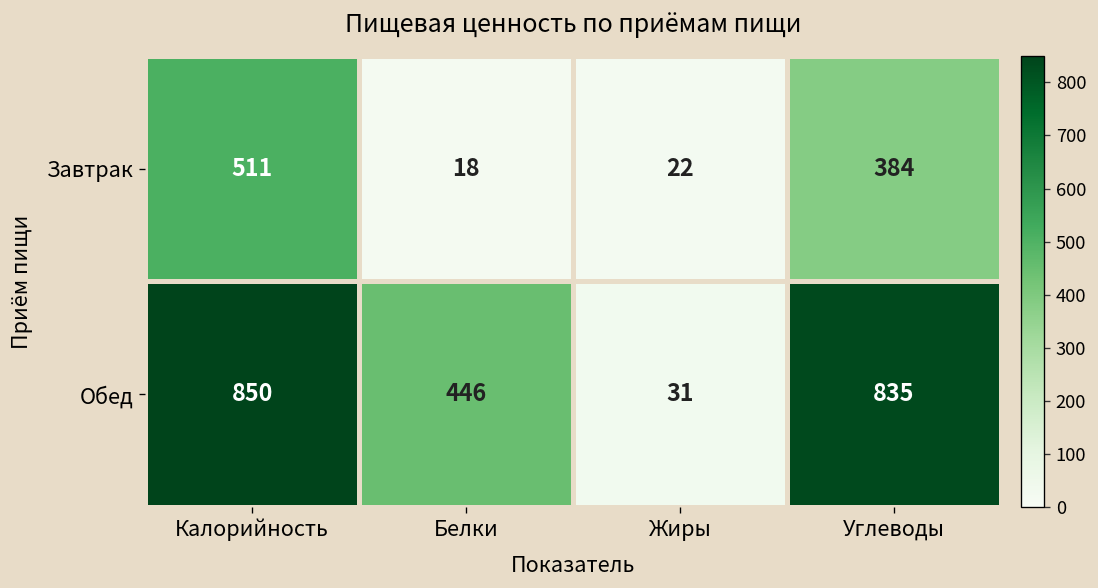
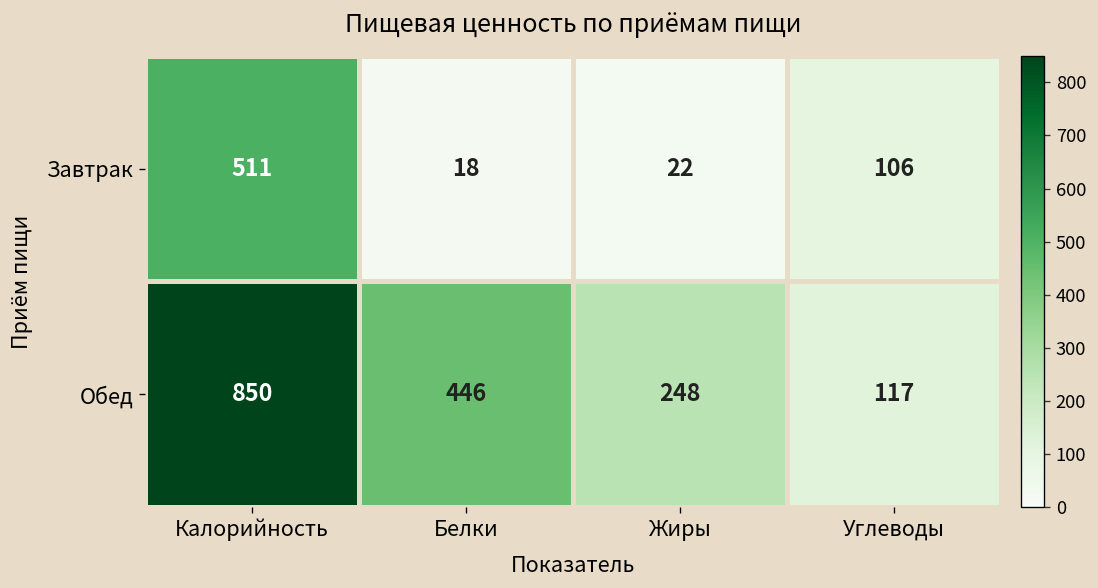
Завтрак, Углеводы: 384 -> 106
Обед, Жиры: 31 -> 248
Обед, Углеводы: 835 -> 117
